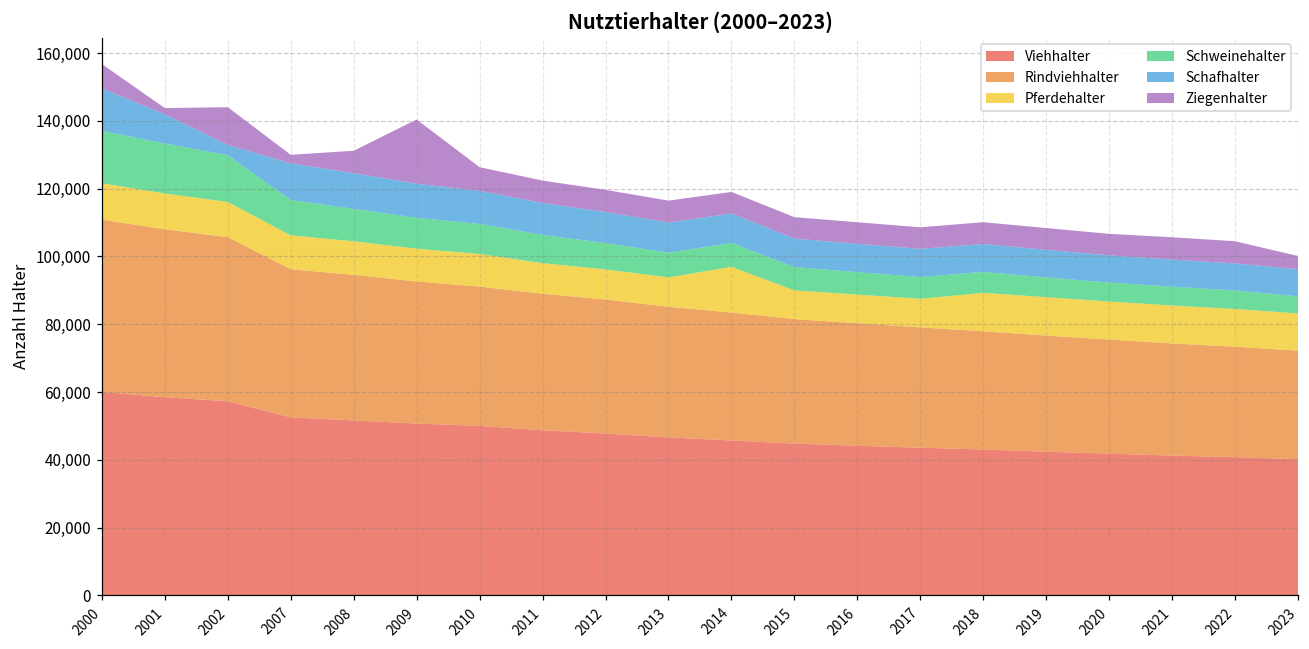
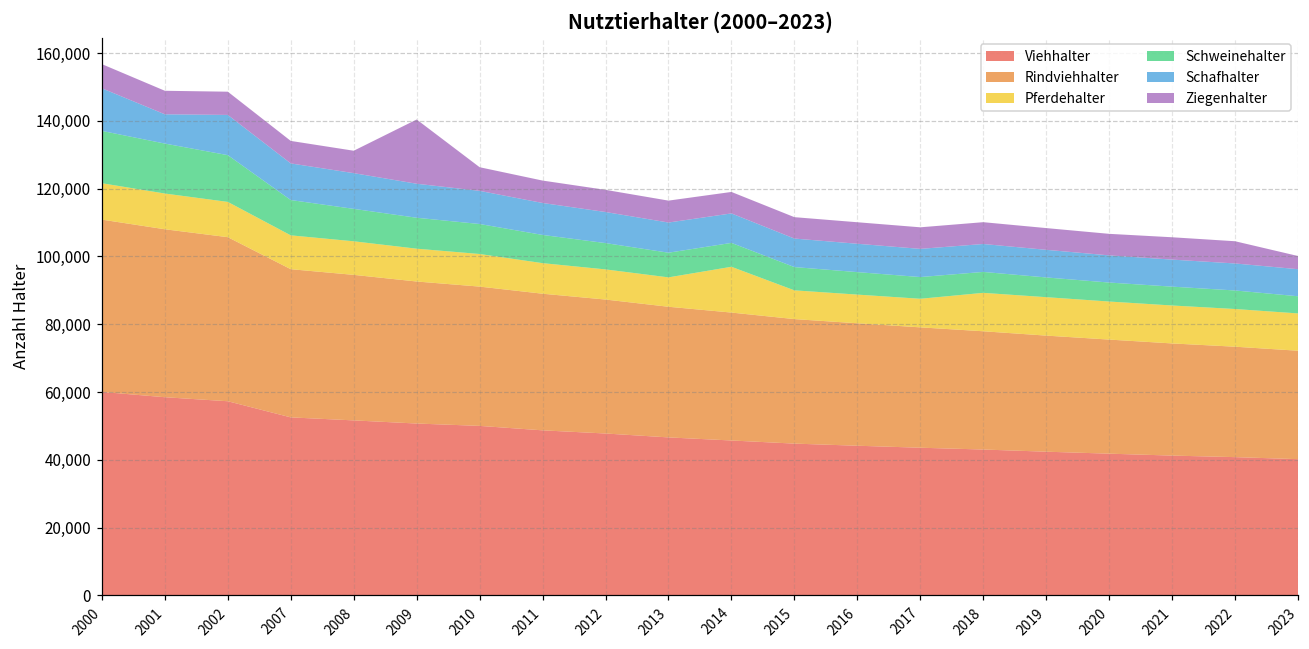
Ziegenhalter, 2001: 2,000 -> 7,000
Schafhalter, 2002: 3,000 -> 12,000
Ziegenhalter, 2002: 11,000 -> 7,000
Ziegenhalter, 2007: 3,000 -> 7,000
